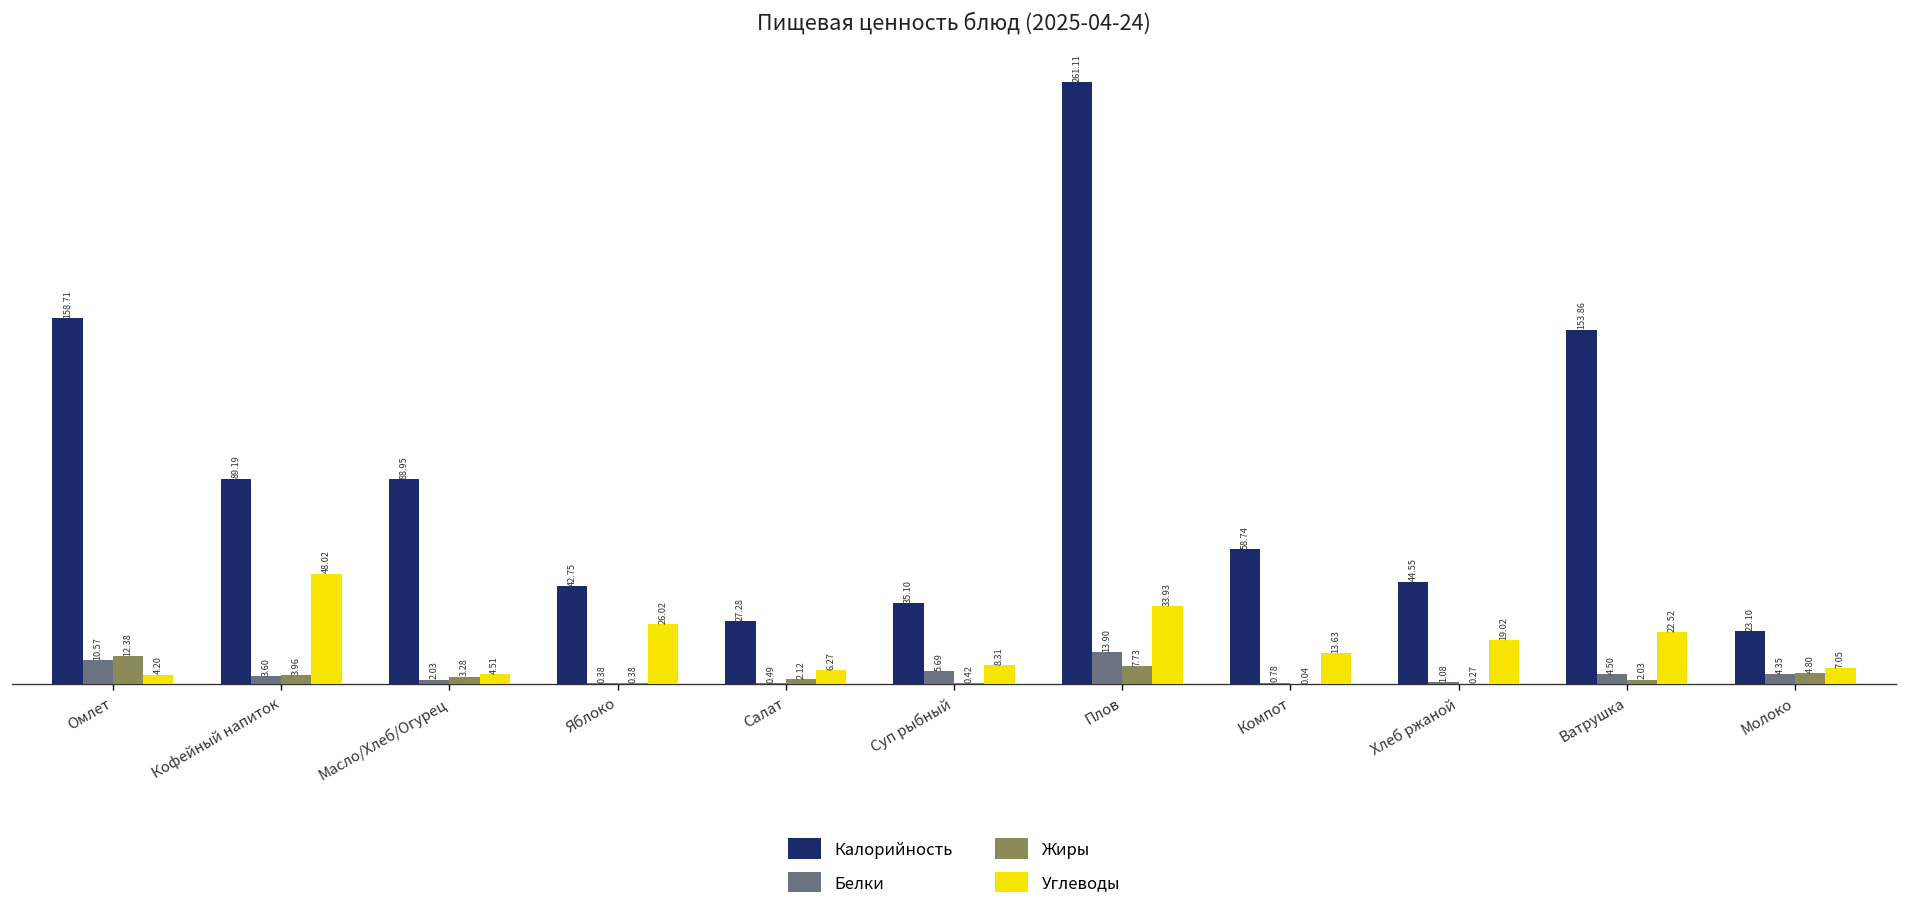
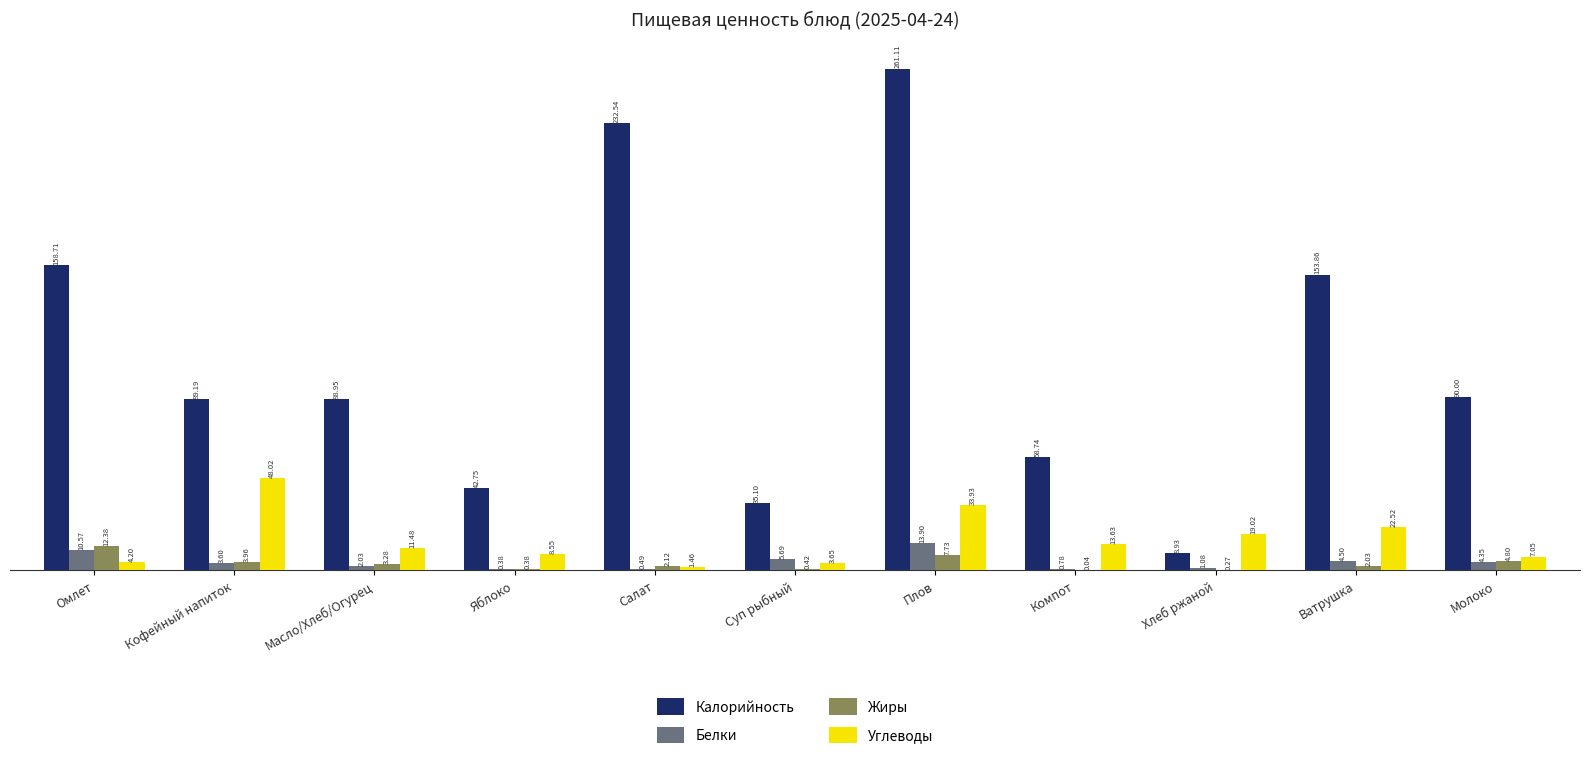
Углеводы, Масло/Хлеб/Огурец: 4.51 -> 11.48
Углеводы, Яблоко: 26.02 -> 8.55
Калорийность, Салат: 27.28 -> 232.54
Углеводы, Салат: 6.27 -> 1.46
Углеводы, Суп рыбный: 8.31 -> 3.65
Калорийность, Хлеб ржаной: 44.55 -> 8.93
Калорийность, Молоко: 23.10 -> 90.00
